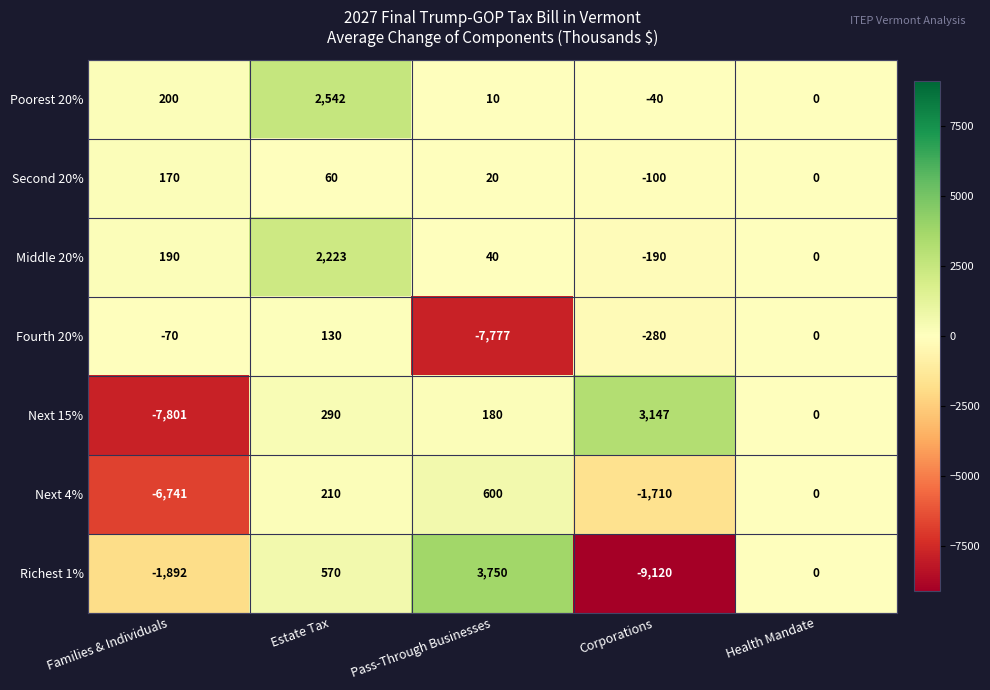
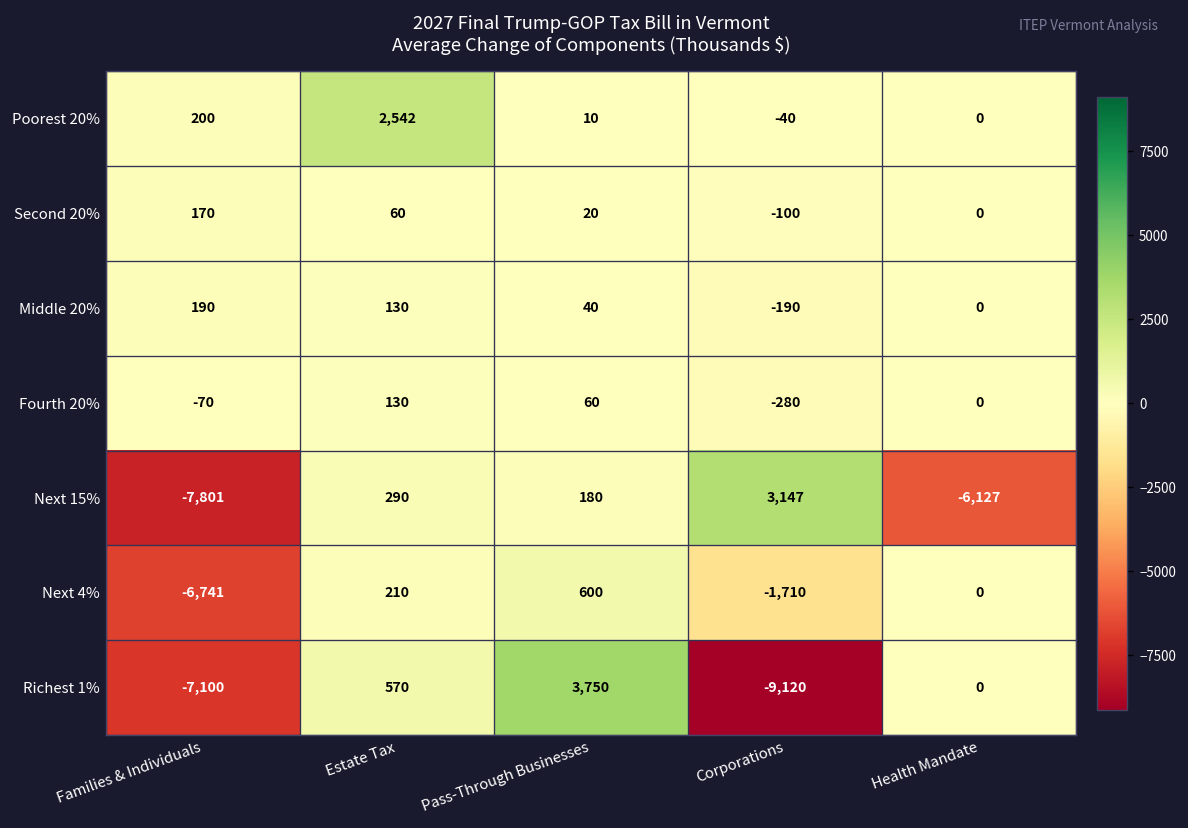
Middle 20%, Estate Tax: 2,223 -> 130
Fourth 20%, Pass-Through Businesses: -7,777 -> 60
Next 15%, Health Mandate: 0 -> -6,127
Richest 1%, Families & Individuals: -1,892 -> -7,100
